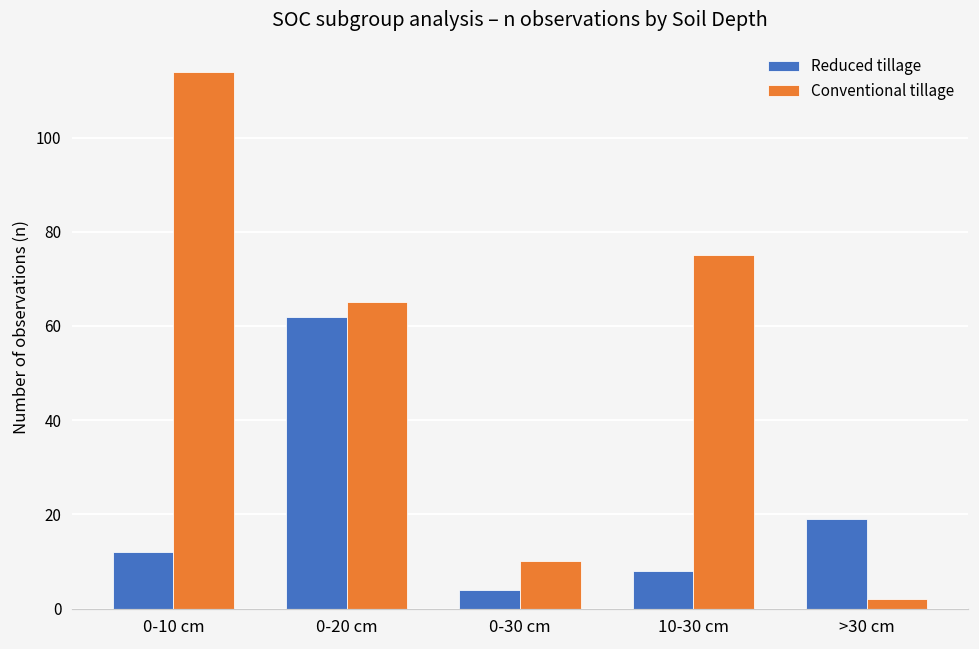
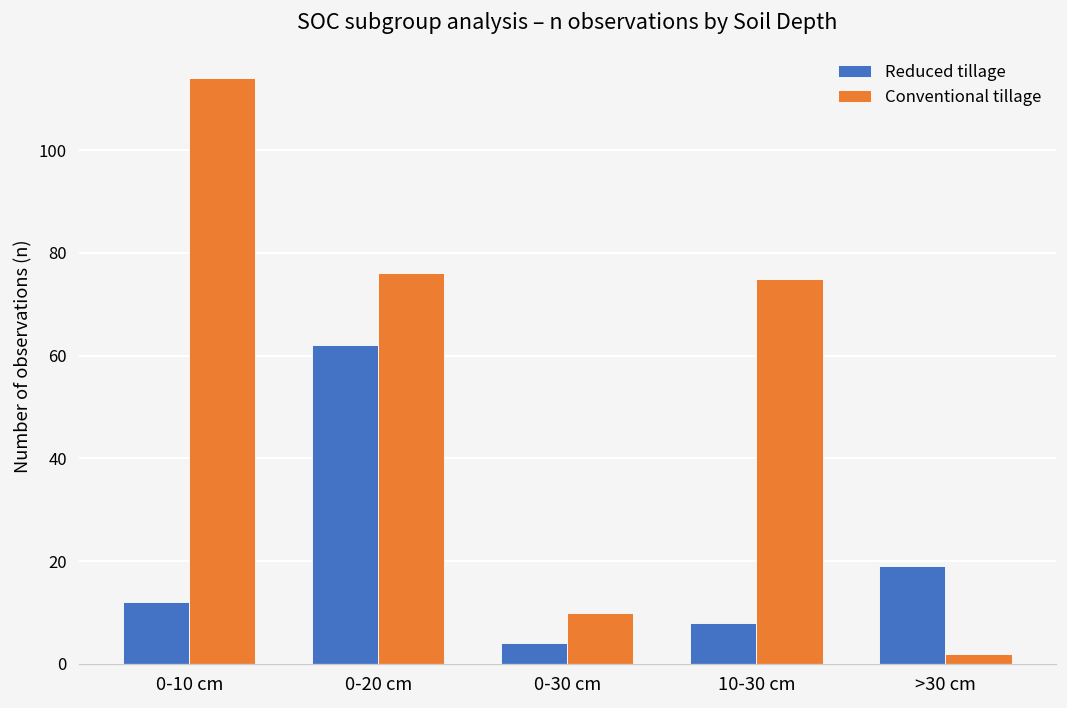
Conventional tillage, 0-20 cm: 65 -> 76
